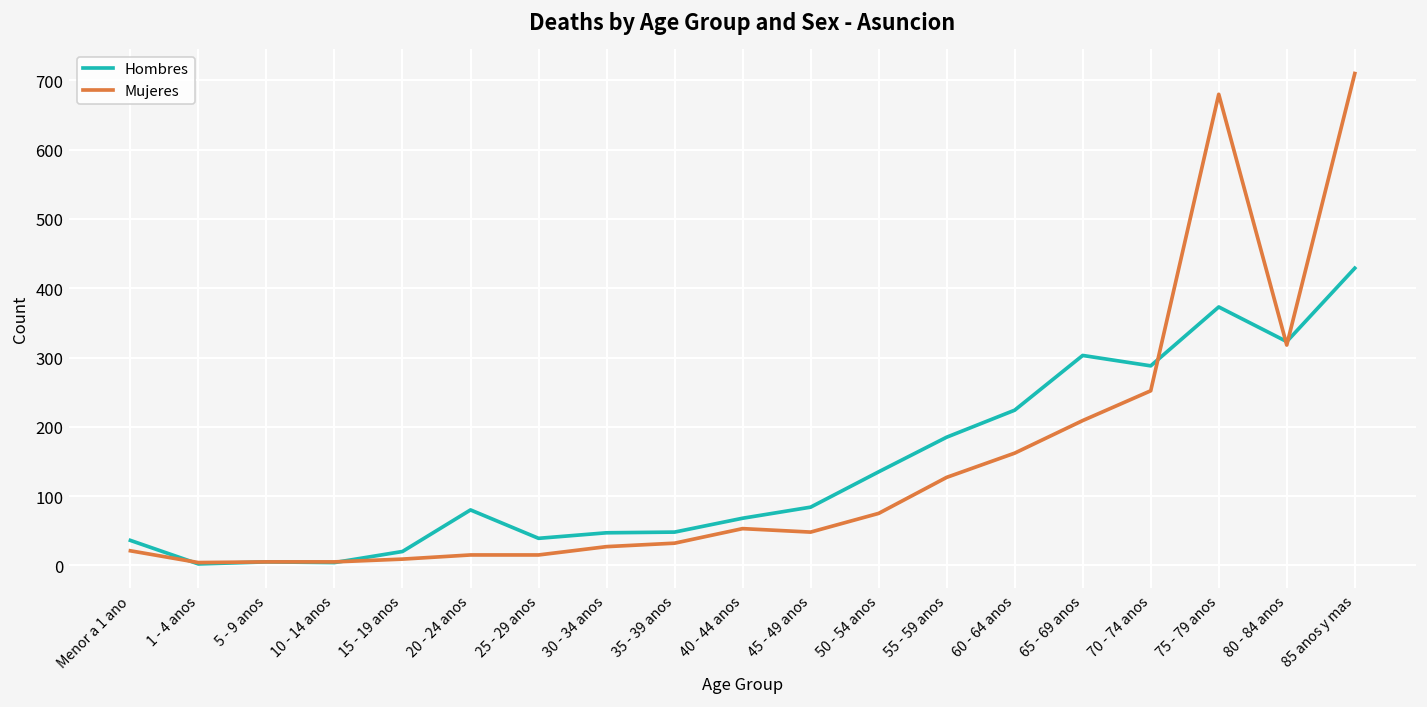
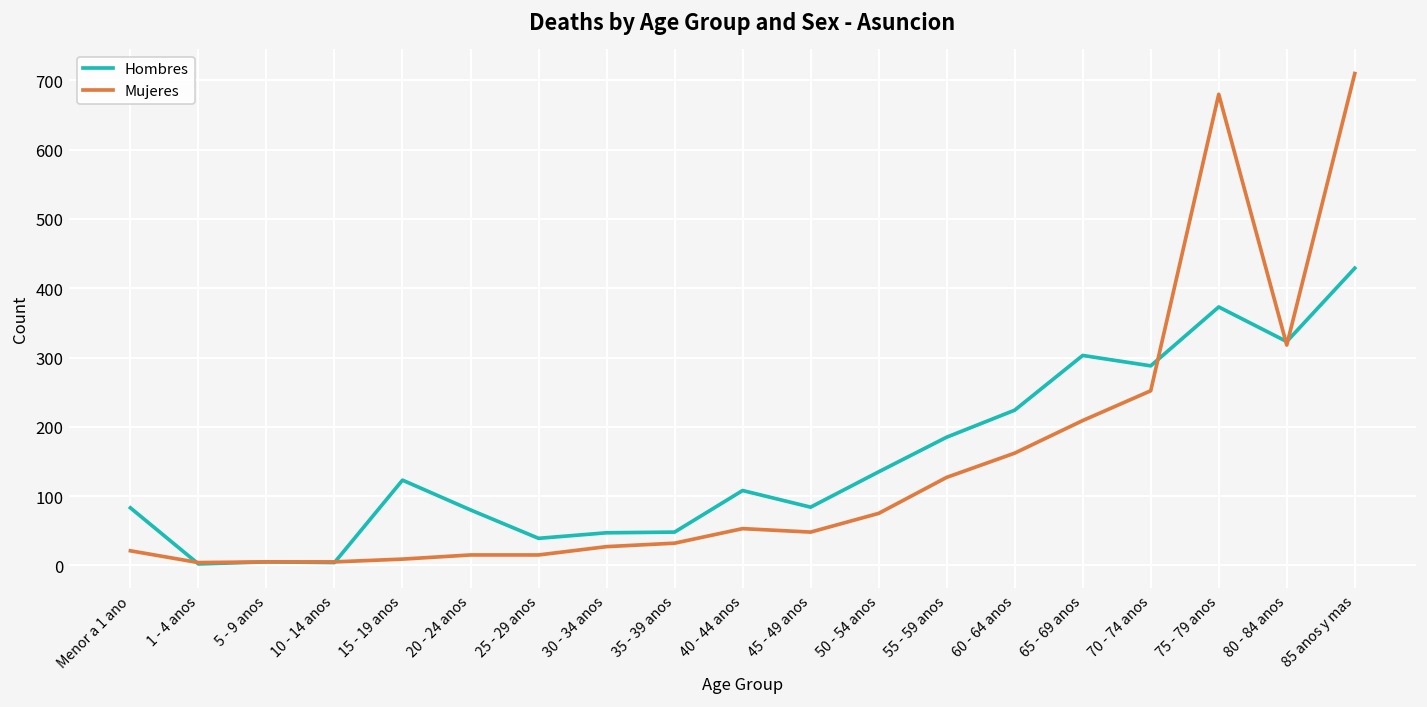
Hombres, Menor a 1 ano: 40 -> 80
Hombres, 15 - 19 anos: 20 -> 120
Hombres, 40 - 44 anos: 70 -> 110
